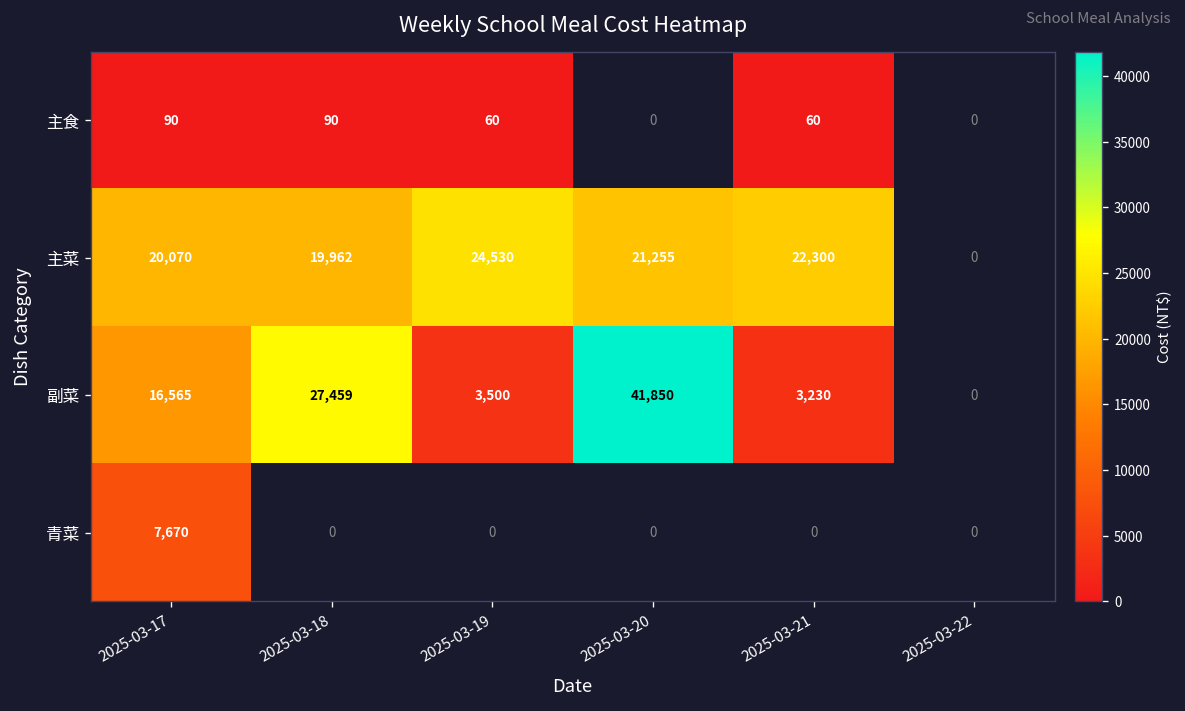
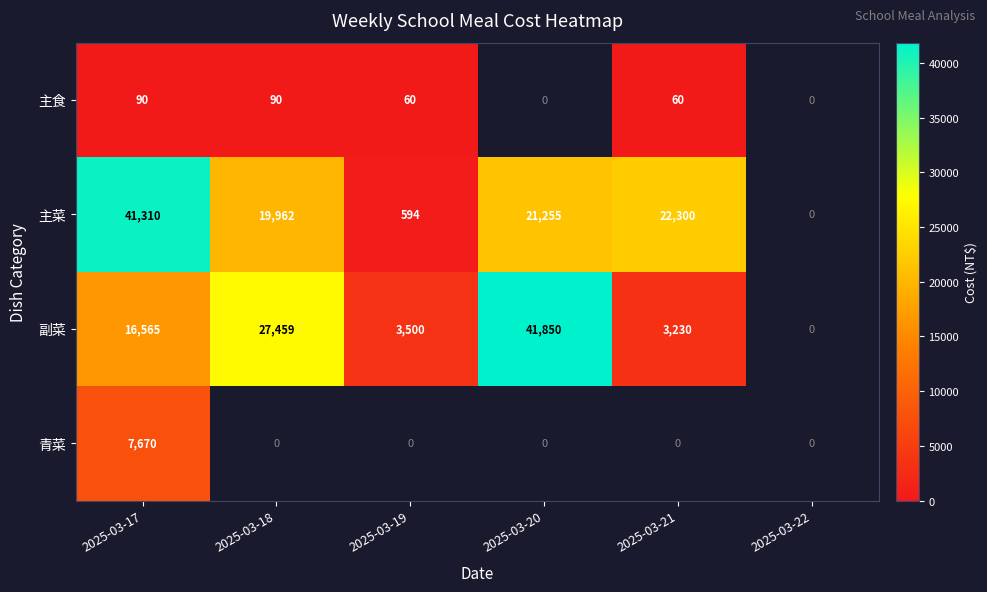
主菜, 2025-03-17: 20,070 -> 41,310
主菜, 2025-03-19: 24,530 -> 594
